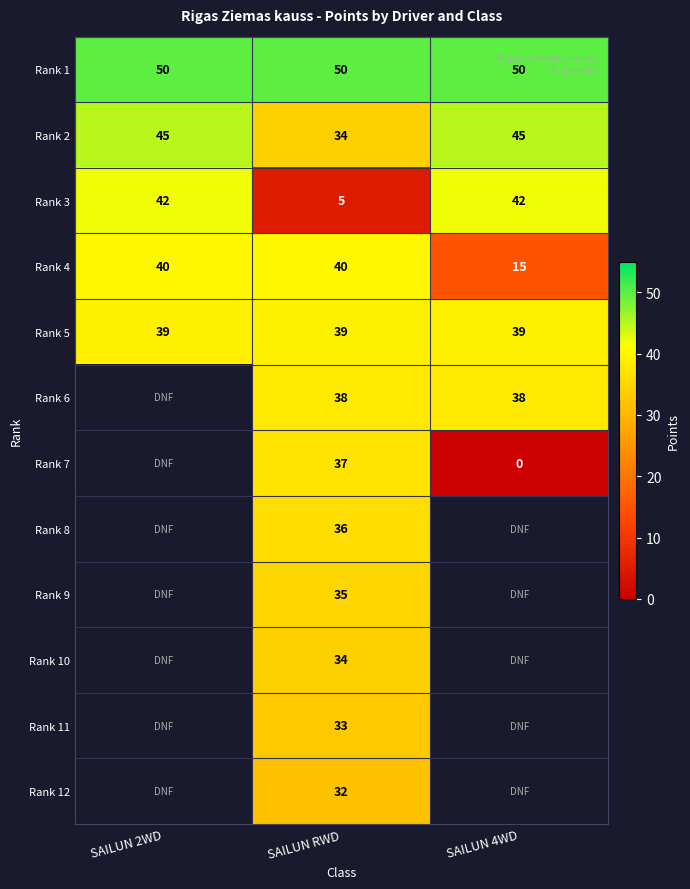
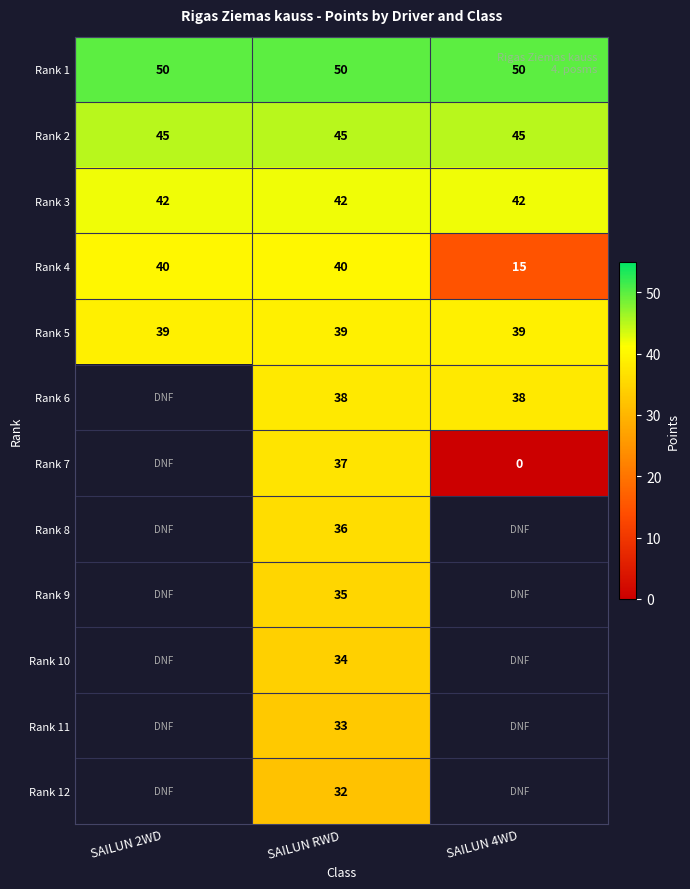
Rank 2, SAILUN RWD: 34 -> 45
Rank 3, SAILUN RWD: 5 -> 42
